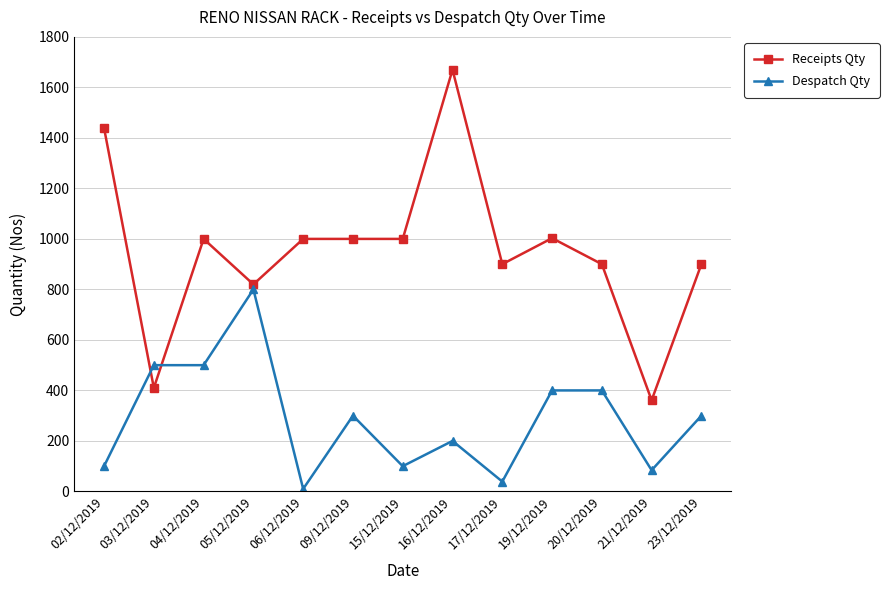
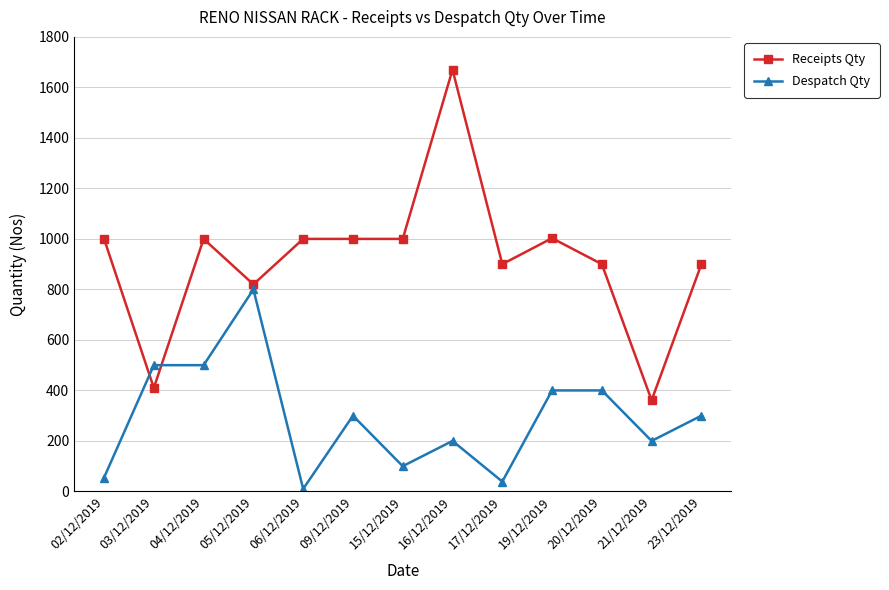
Receipts Qty, 02/12/2019: 1440 -> 1000
Despatch Qty, 02/12/2019: 100 -> 60
Despatch Qty, 21/12/2019: 80 -> 200
